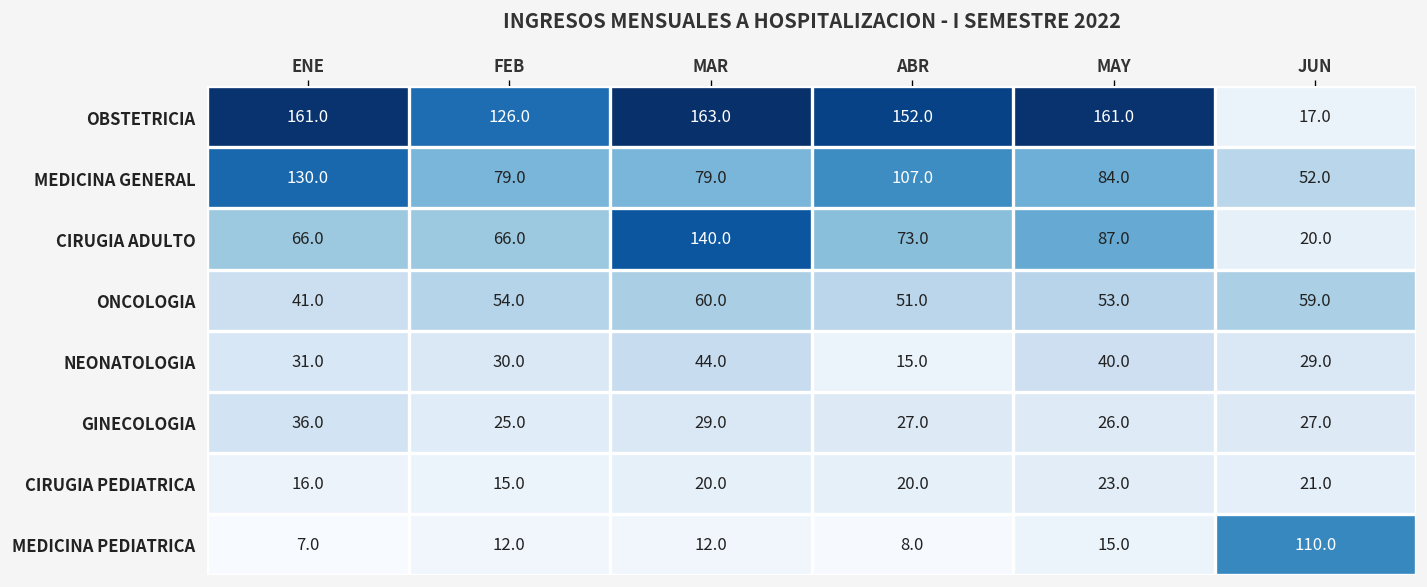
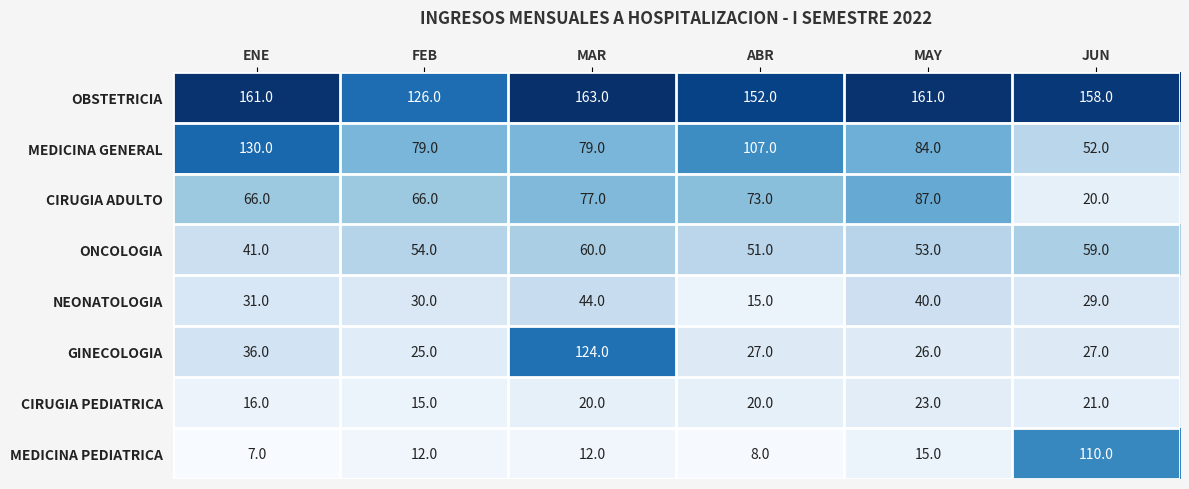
OBSTETRICIA, JUN: 17.0 -> 158.0
CIRUGIA ADULTO, MAR: 140.0 -> 77.0
GINECOLOGIA, MAR: 29.0 -> 124.0
